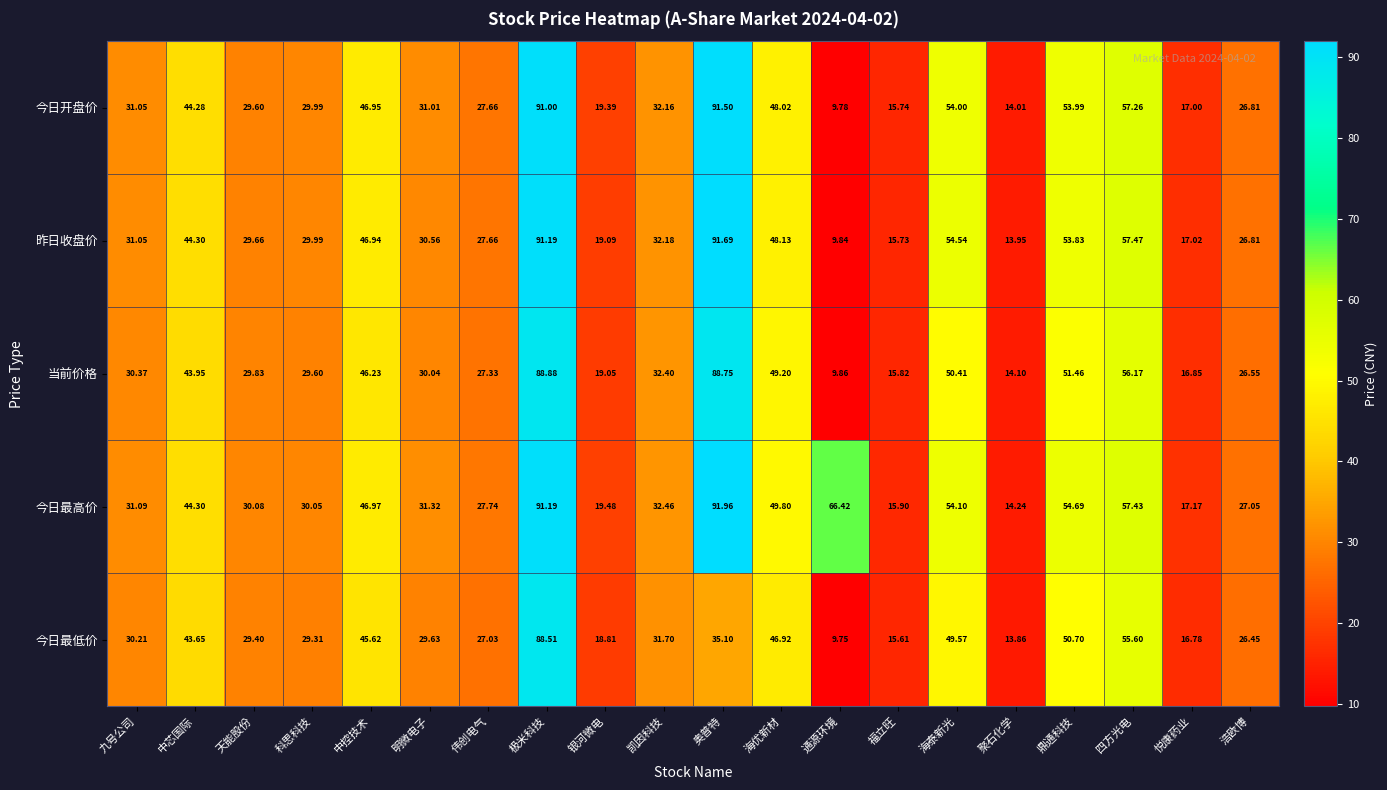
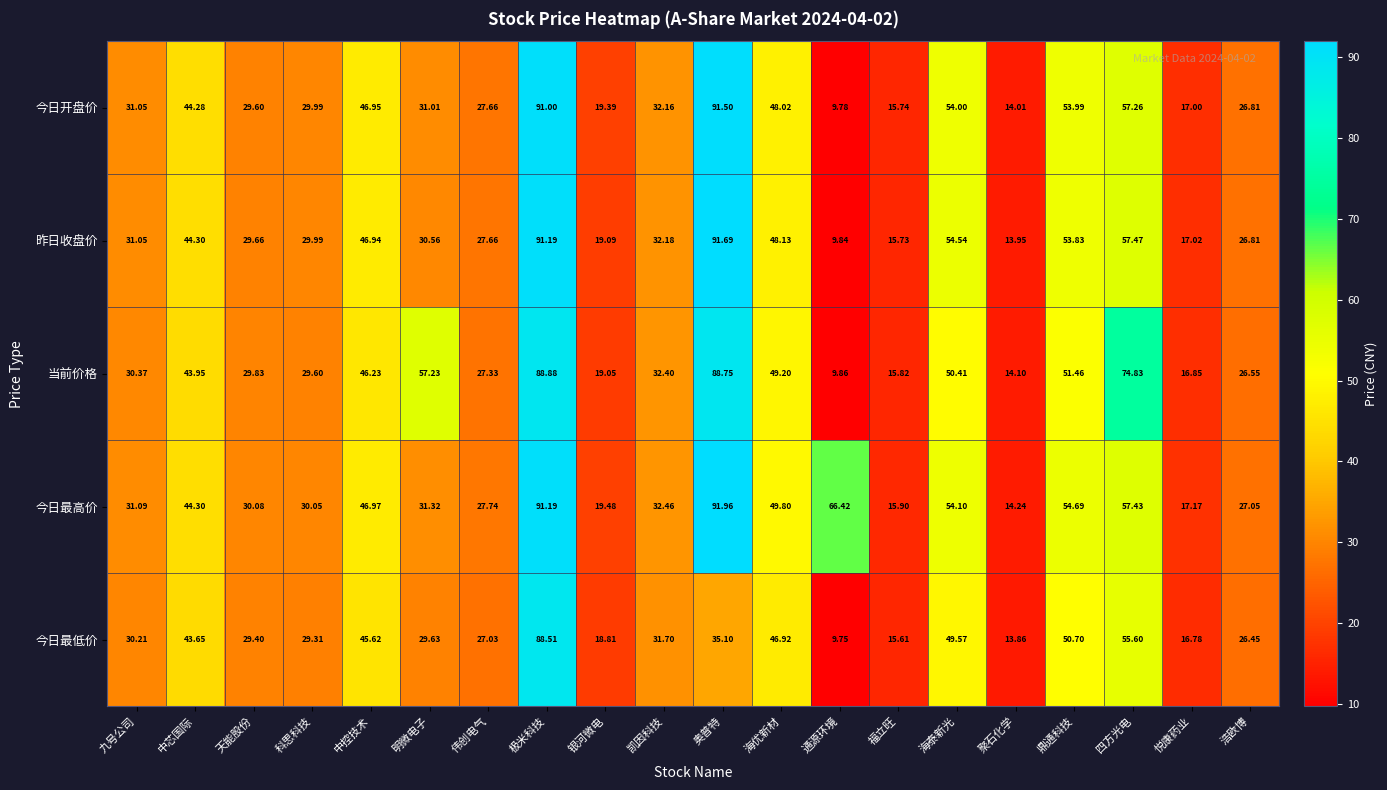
当前价格, 明微电子: 30.04 -> 57.23
当前价格, 四方光电: 56.17 -> 74.83
